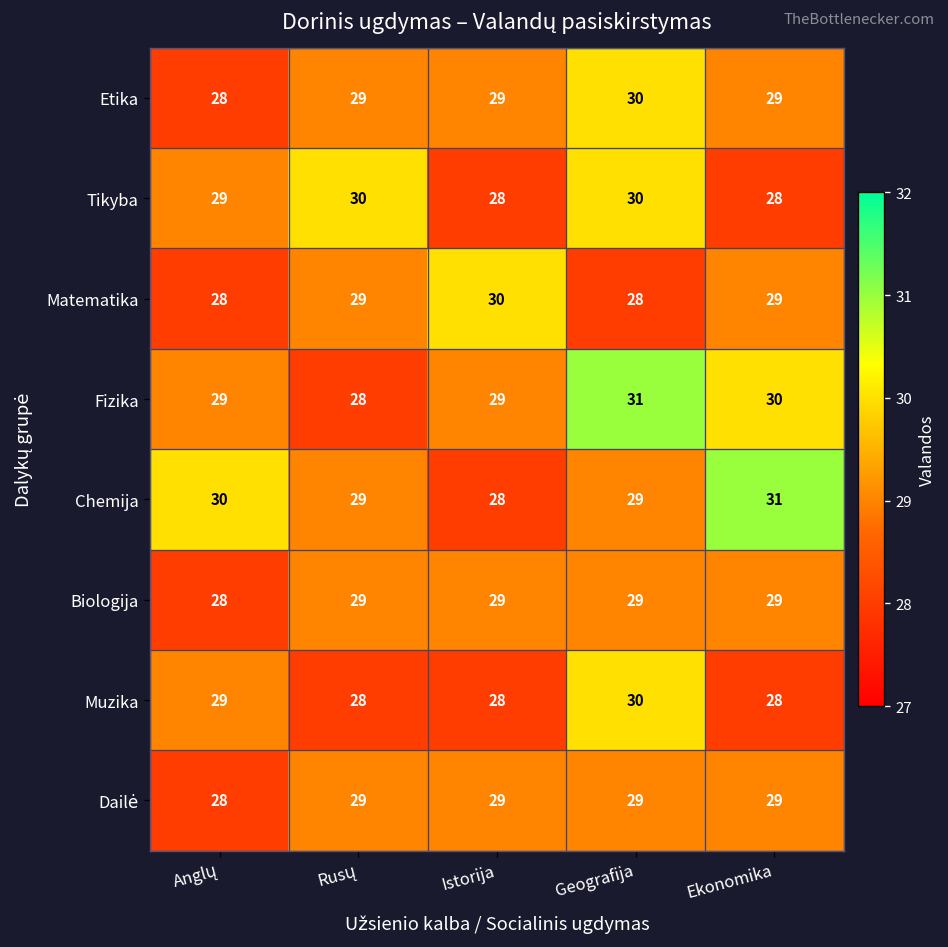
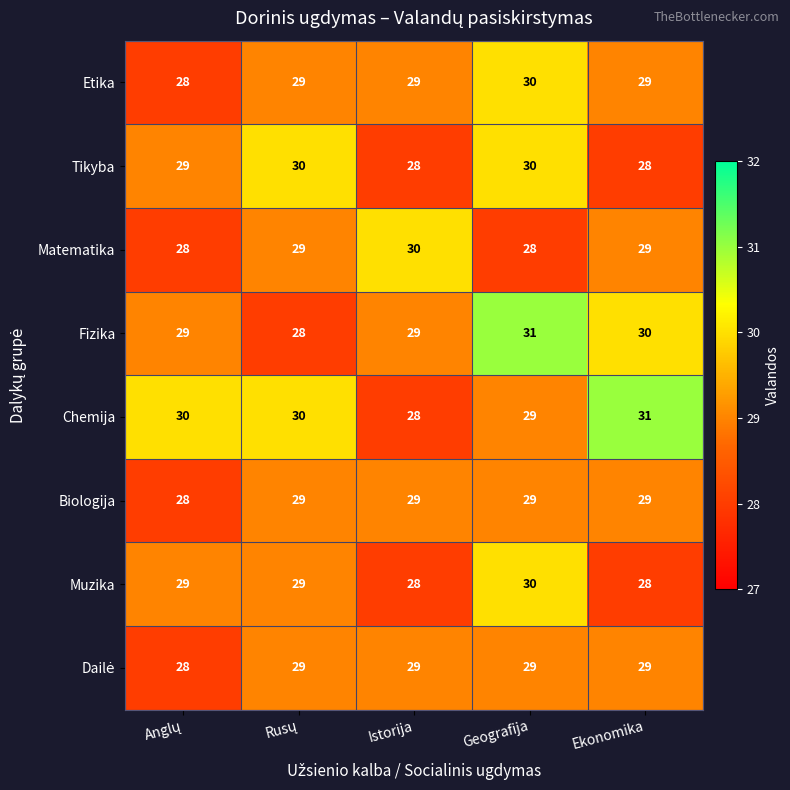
Chemija, Rusų: 29 -> 30
Muzika, Rusų: 28 -> 29
